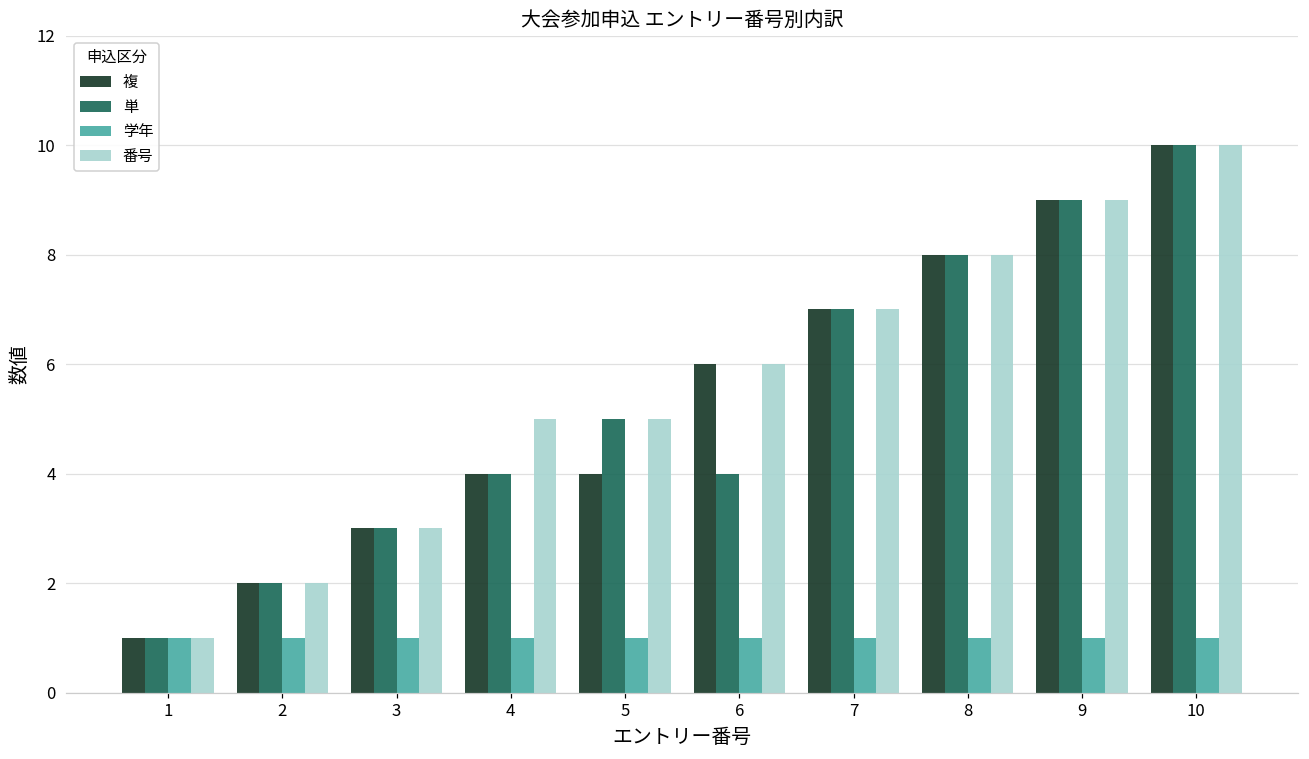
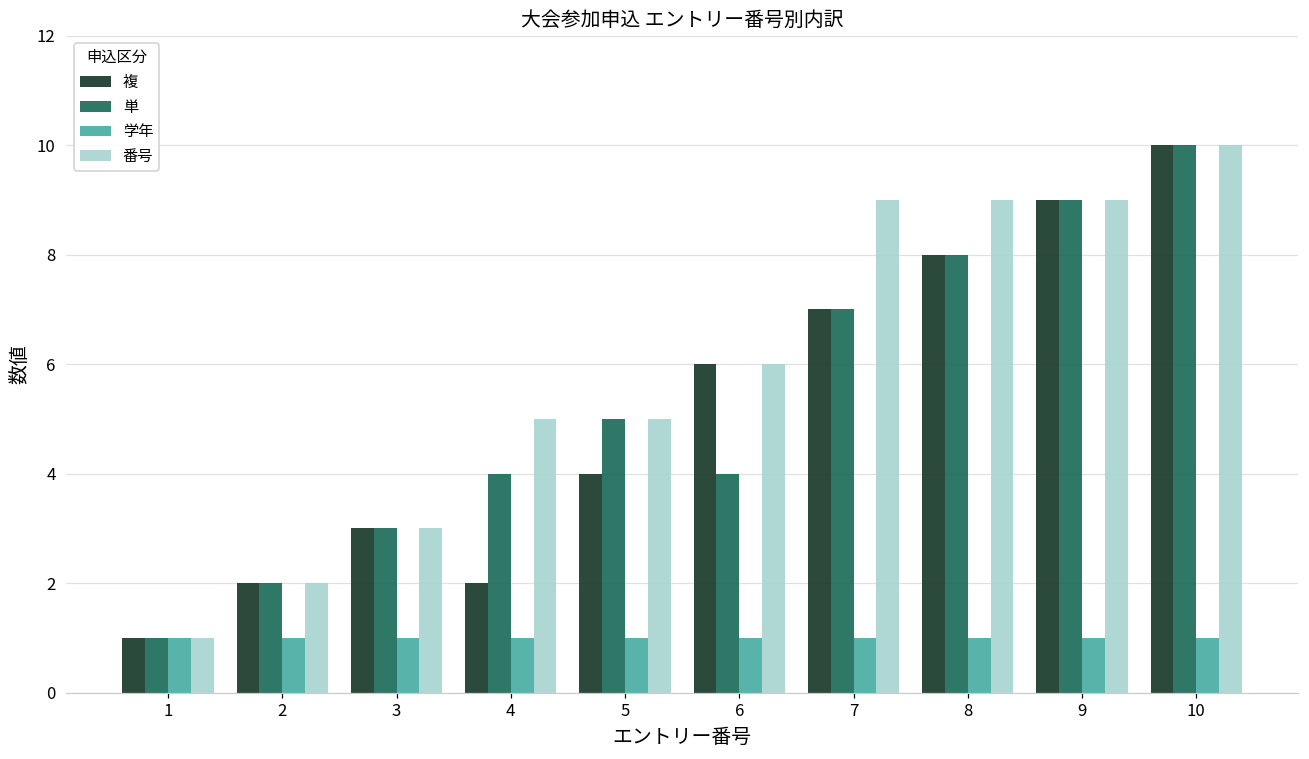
複, 4: 4 -> 2
番号, 7: 7 -> 9
番号, 8: 8 -> 9
